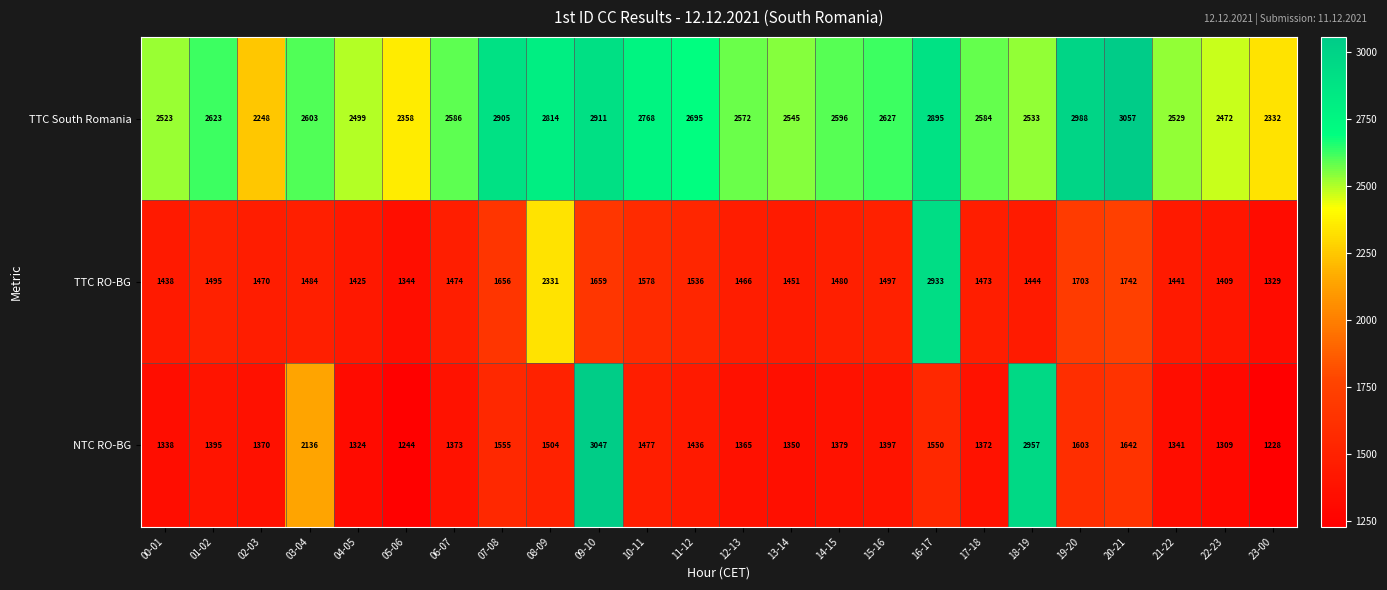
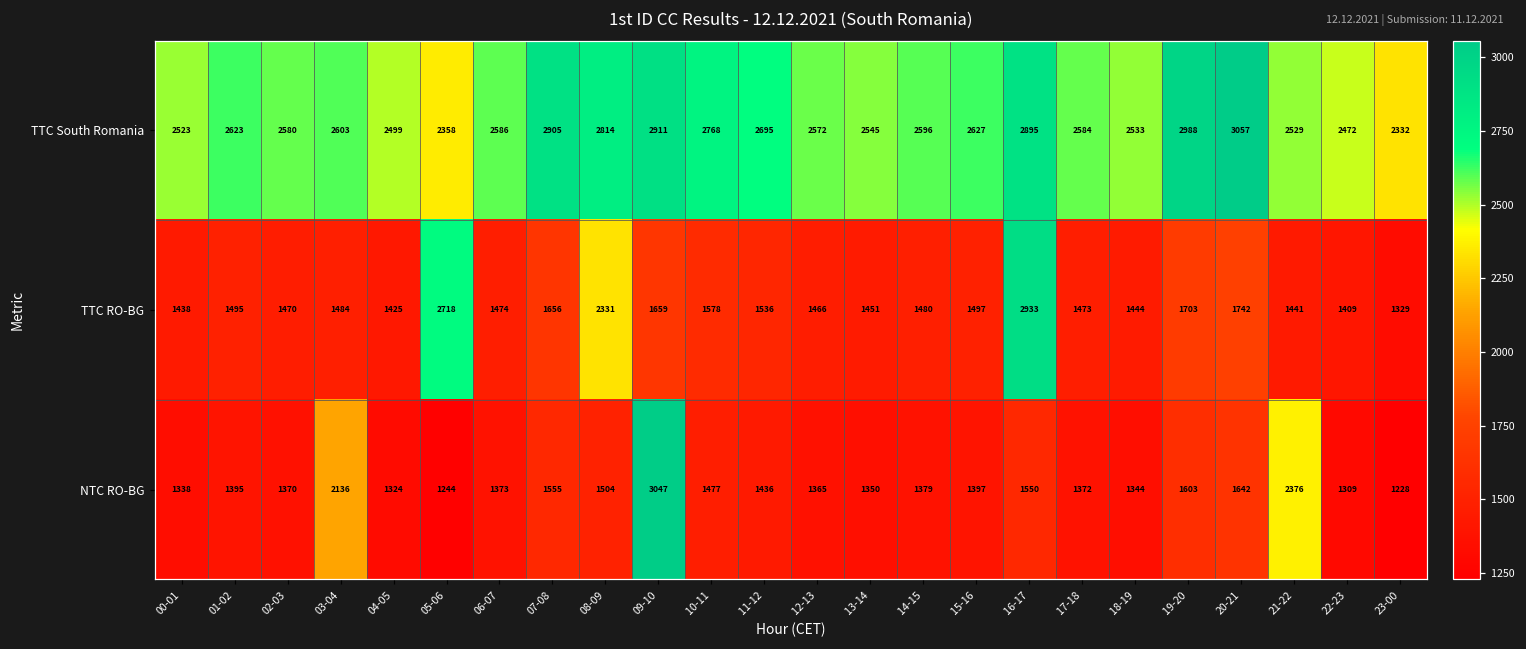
TTC South Romania, 02-03: 2248 -> 2580
TTC RO-BG, 05-06: 1344 -> 2718
NTC RO-BG, 18-19: 2957 -> 1344
NTC RO-BG, 21-22: 1341 -> 2376
